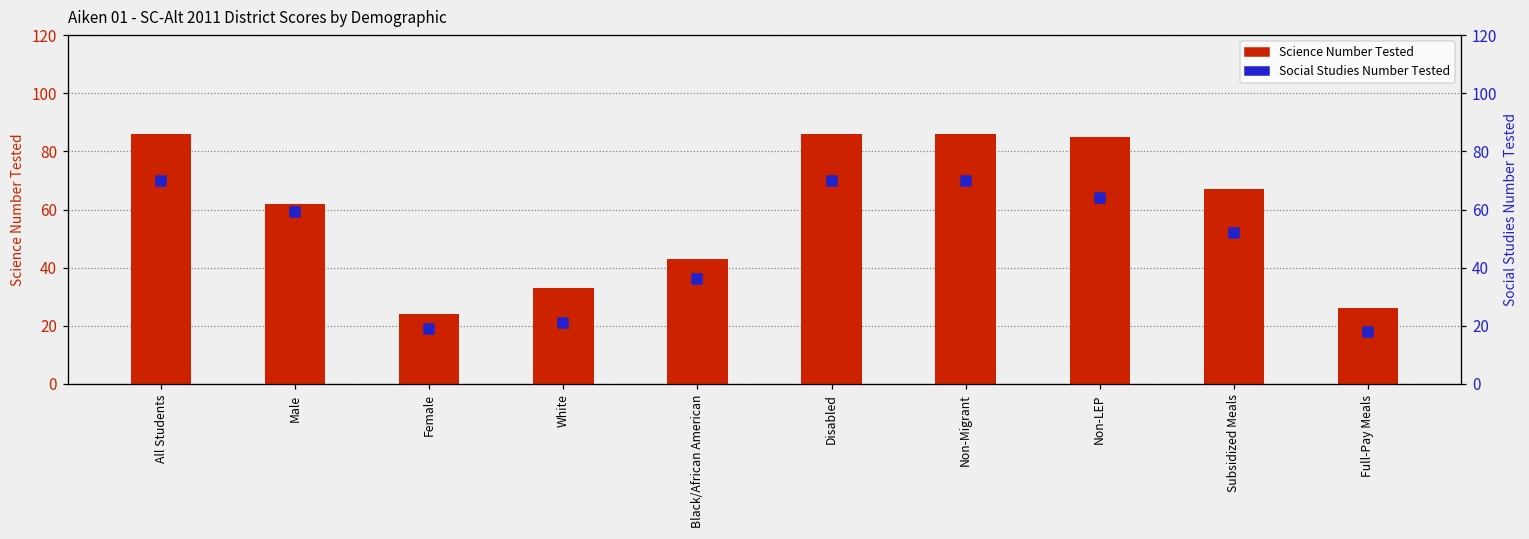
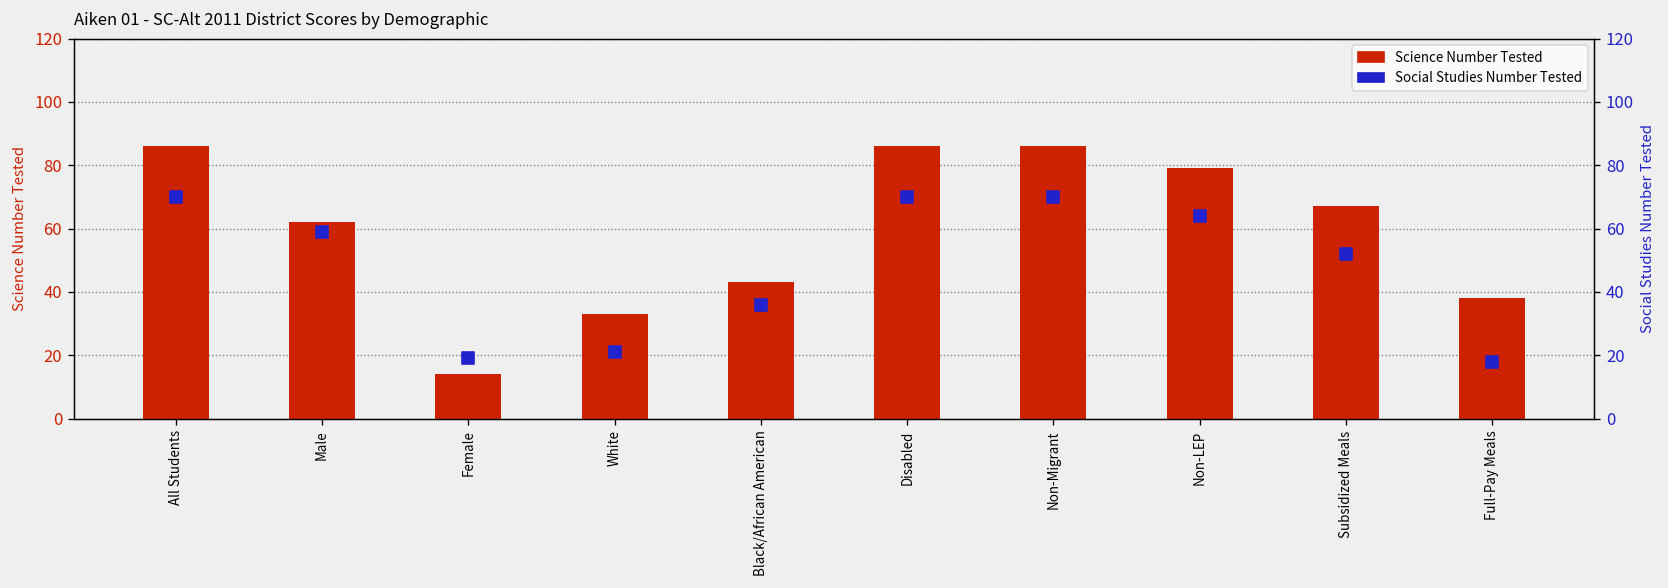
Science Number Tested, Female: 24 -> 14
Science Number Tested, Non-LEP: 85 -> 79
Science Number Tested, Full-Pay Meals: 26 -> 38
